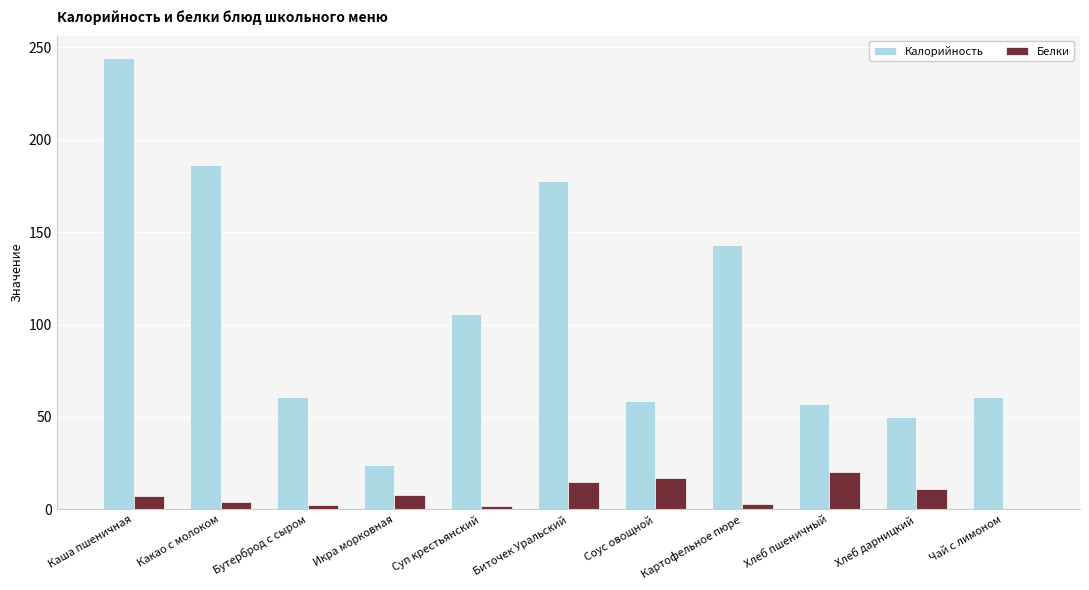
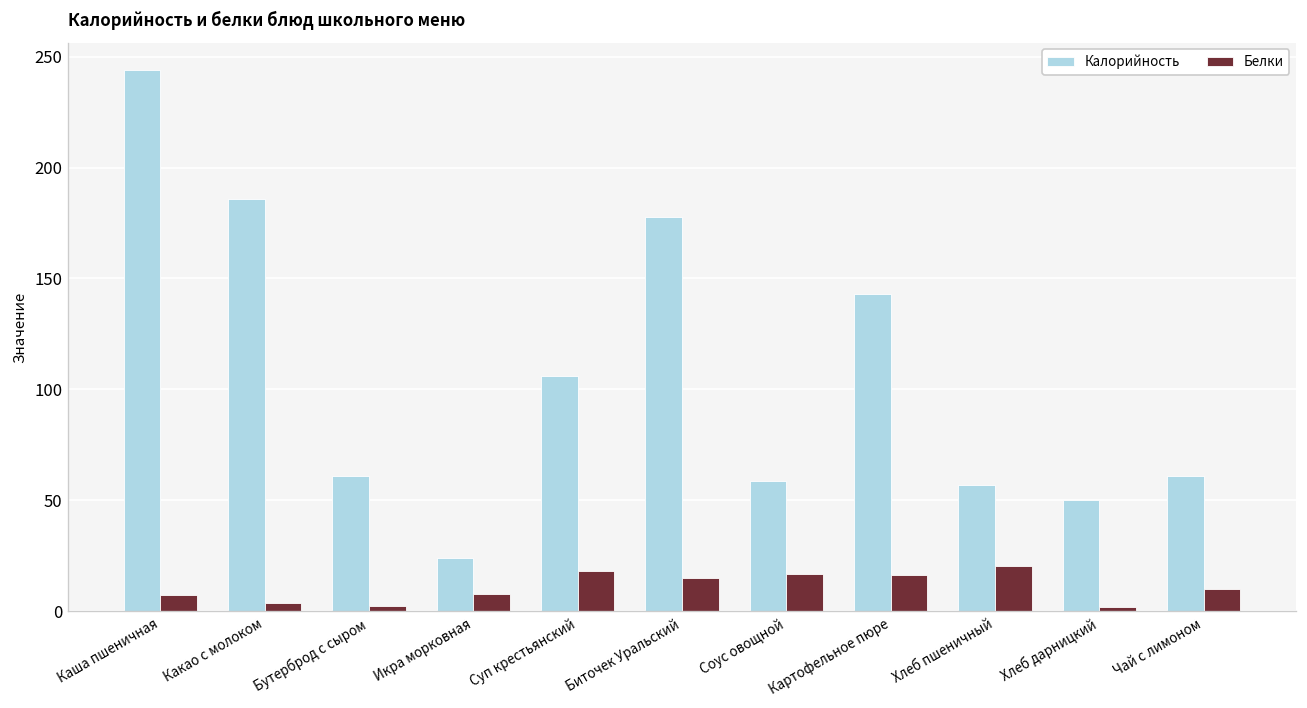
Белки, Суп крестьянский: 2 -> 18
Белки, Картофельное пюре: 3 -> 16
Белки, Хлеб дарницкий: 11 -> 2
Белки, Чай с лимоном: 0 -> 10
